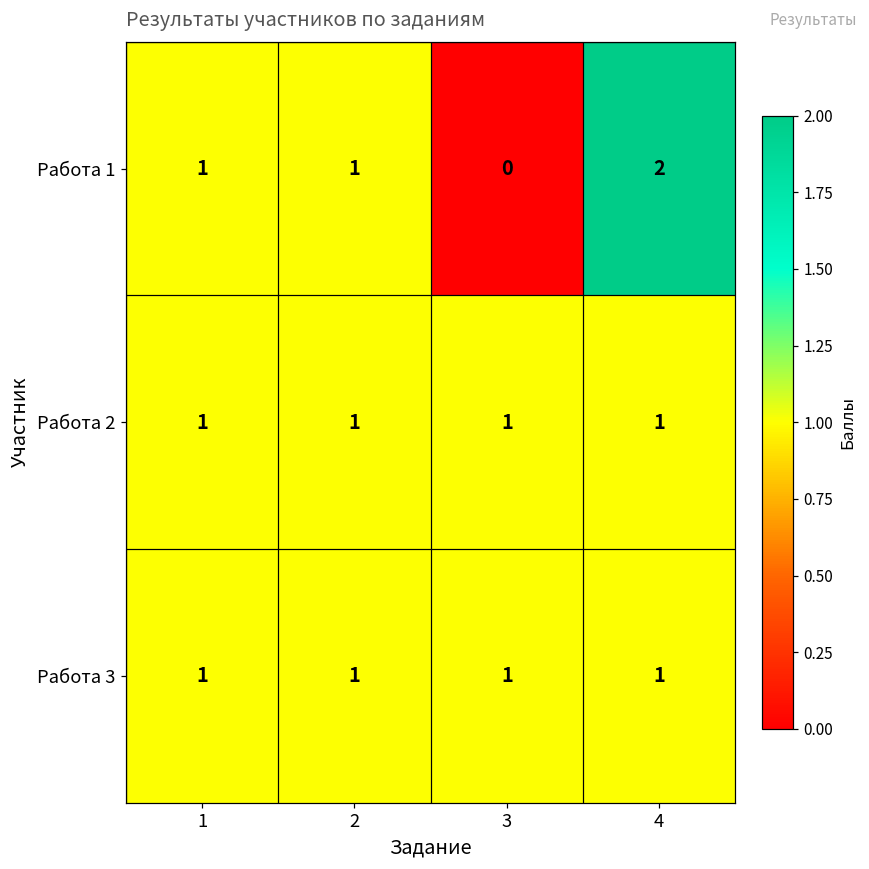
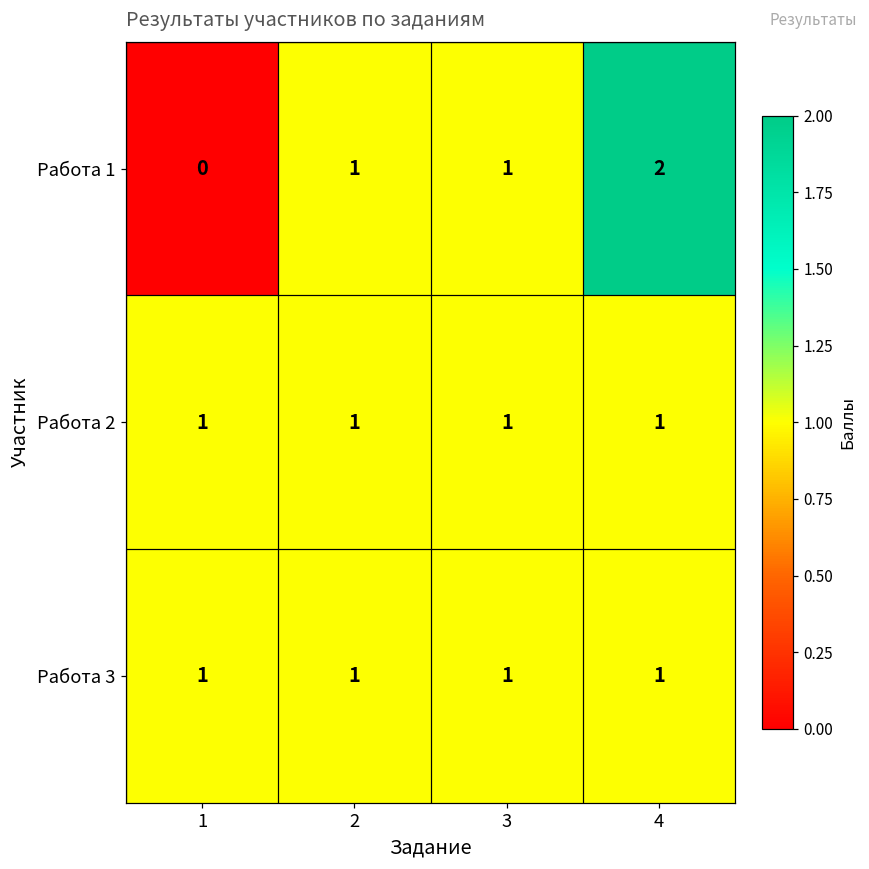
Работа 1, 1: 1 -> 0
Работа 1, 3: 0 -> 1
